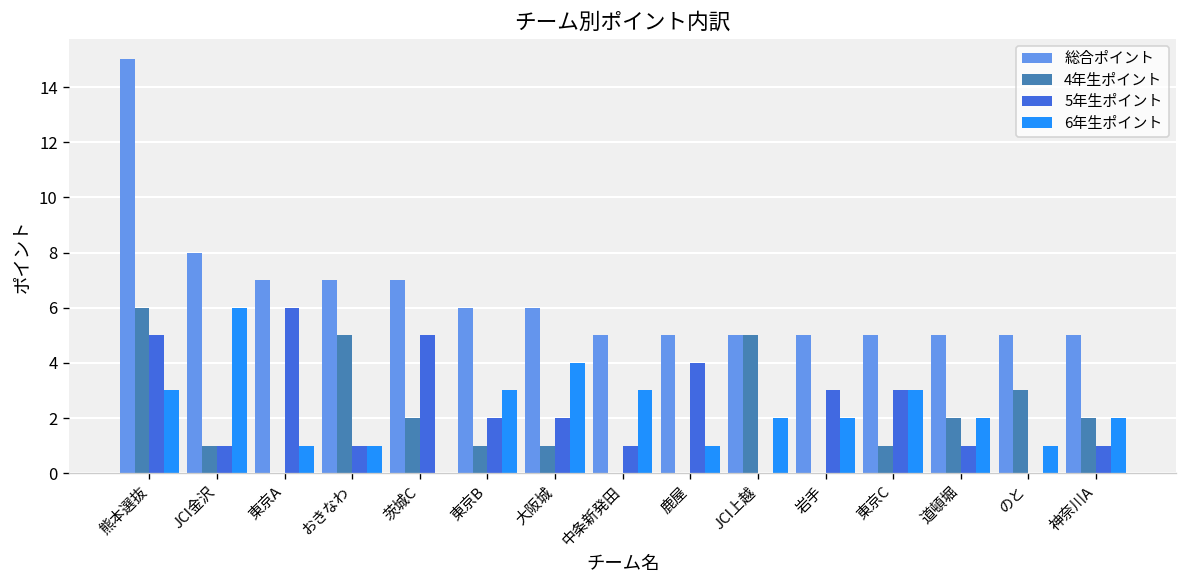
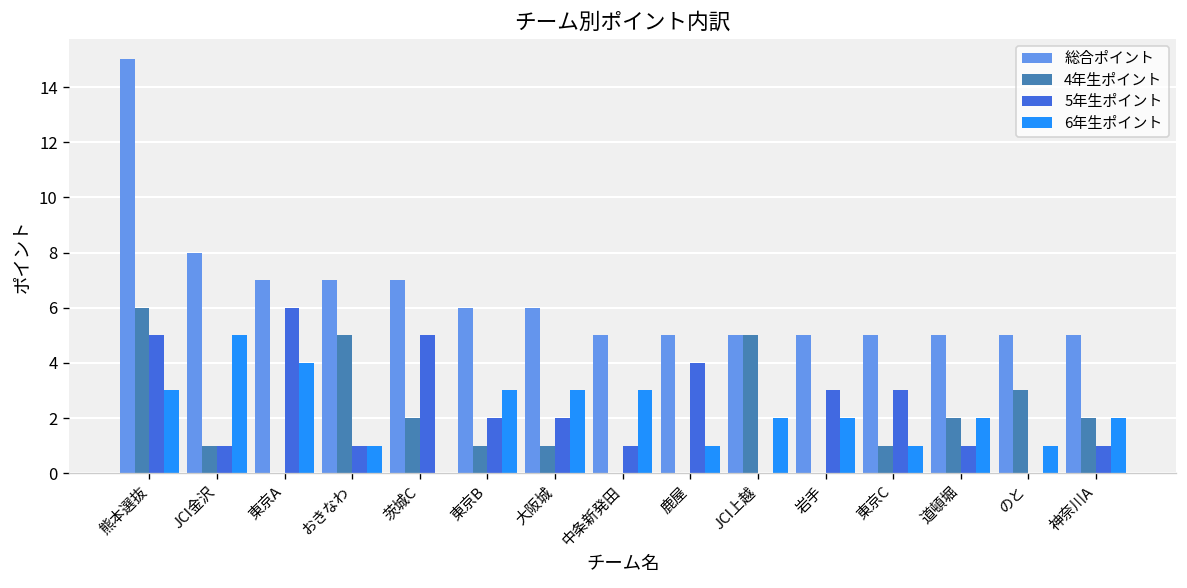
6年生ポイント, JCI金沢: 6 -> 5
6年生ポイント, 東京A: 1 -> 4
6年生ポイント, 大阪城: 4 -> 3
6年生ポイント, 東京C: 3 -> 1
